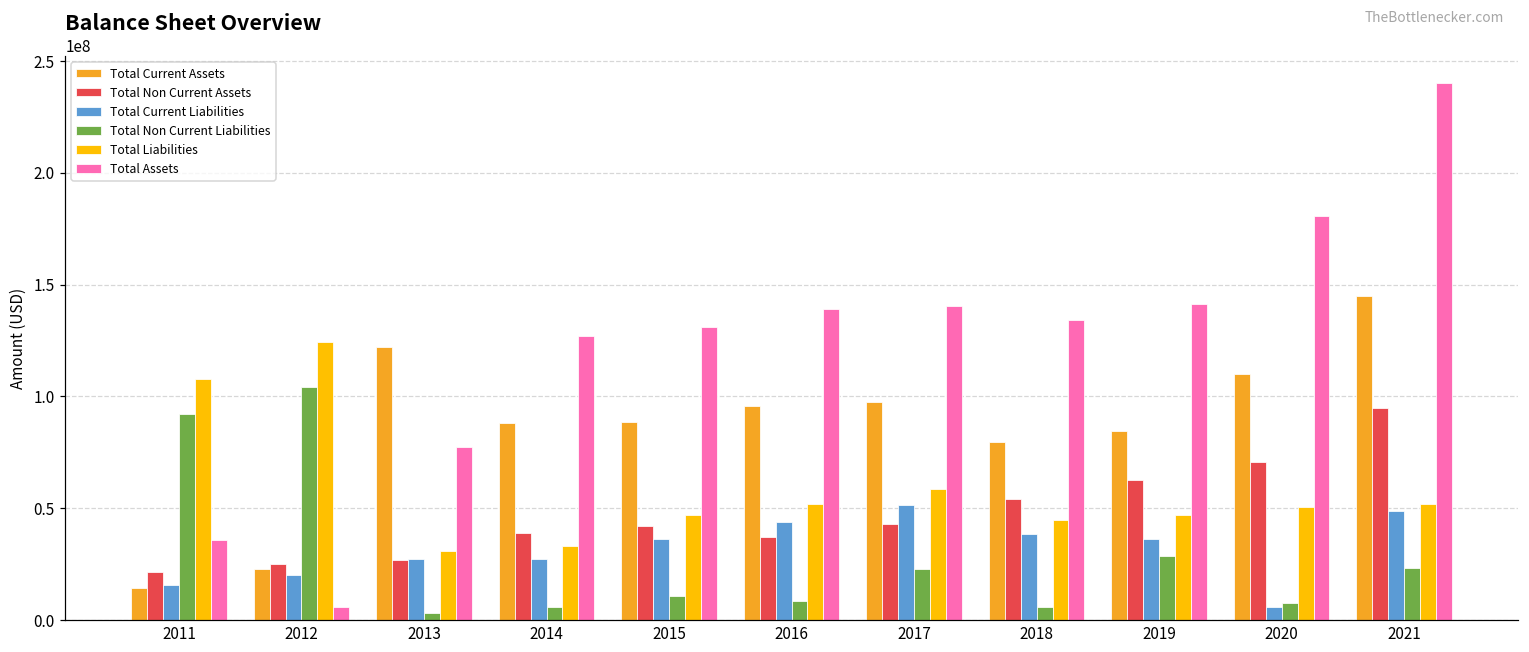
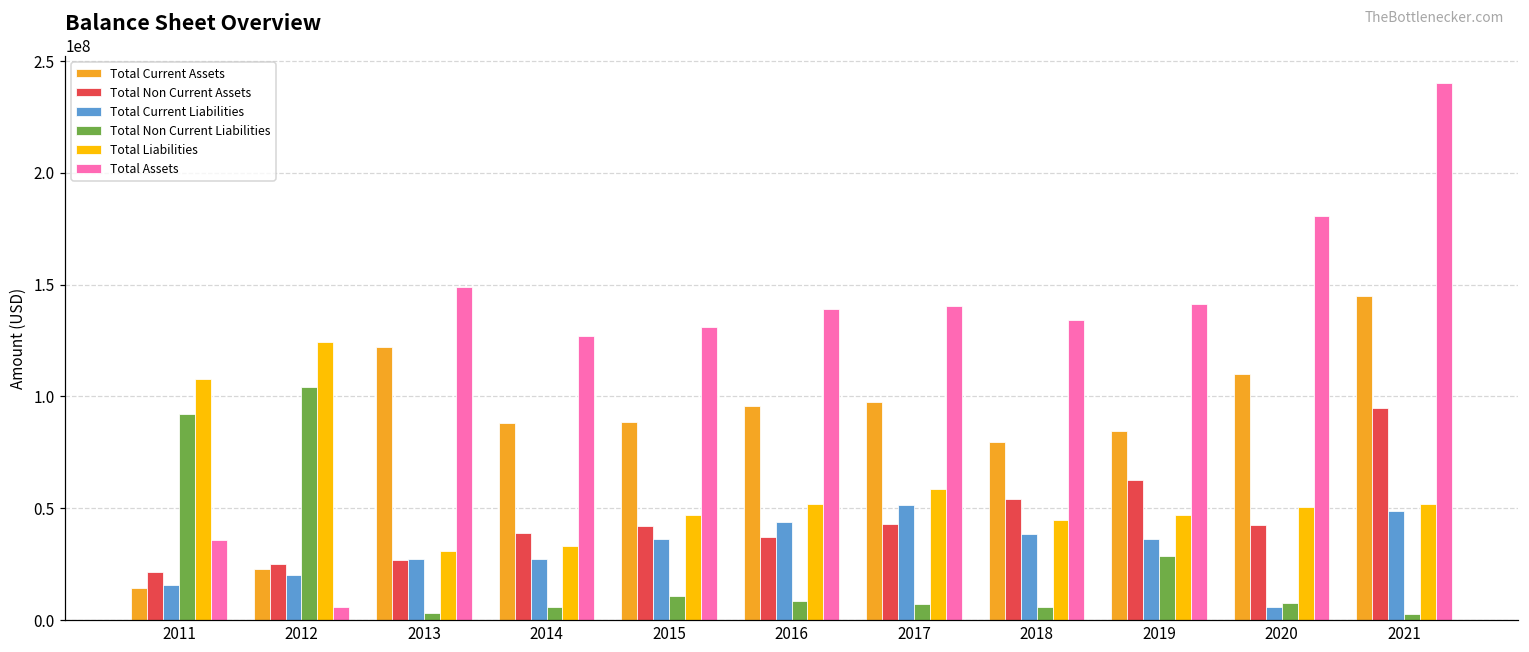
Total Assets, 2013: 77000000 -> 149000000
Total Non Current Liabilities, 2017: 23000000 -> 7000000
Total Non Current Assets, 2020: 71000000 -> 43000000
Total Non Current Liabilities, 2021: 24000000 -> 3000000
